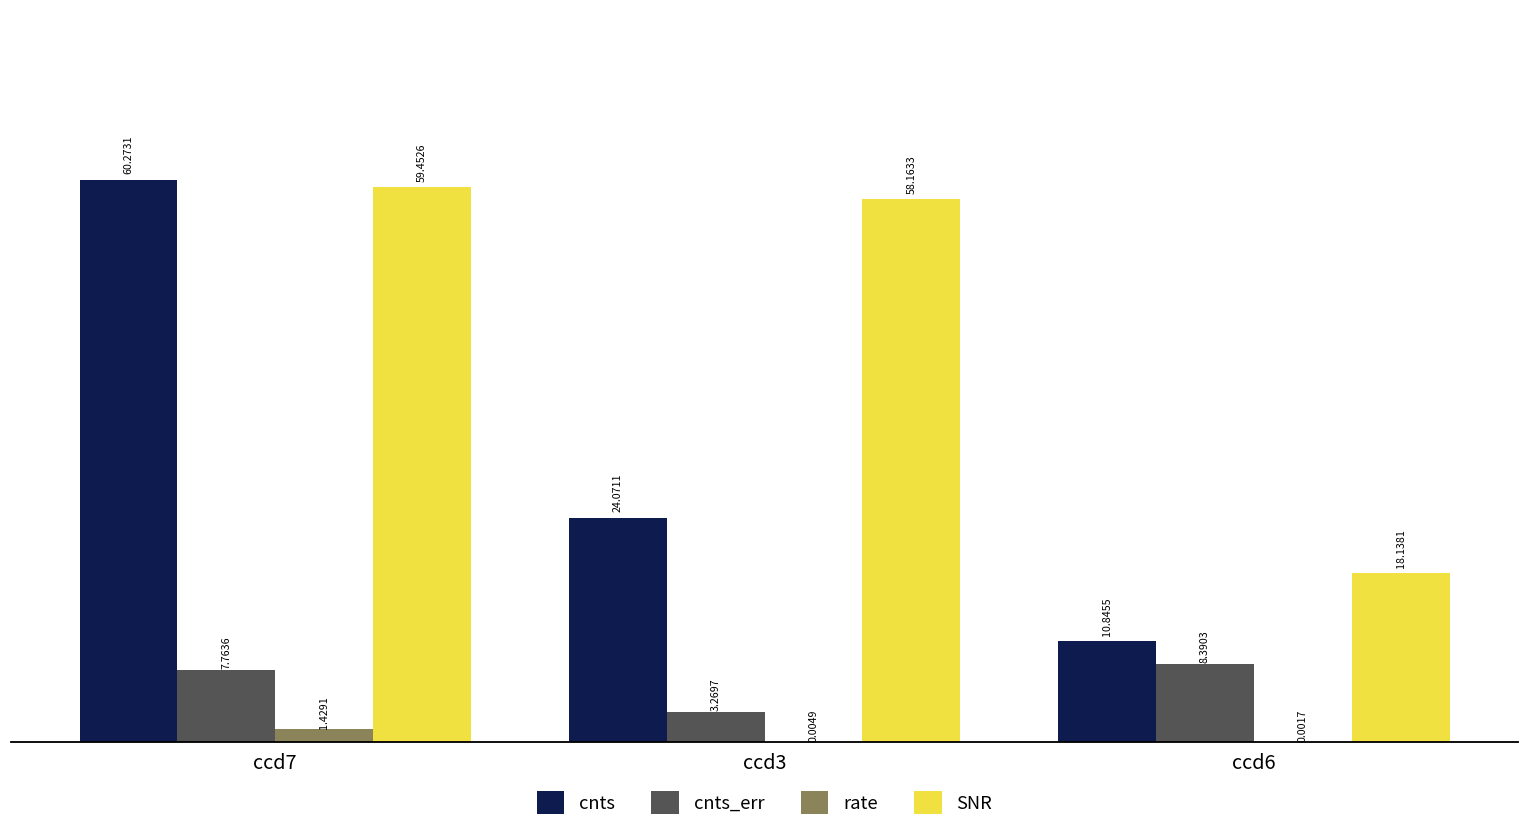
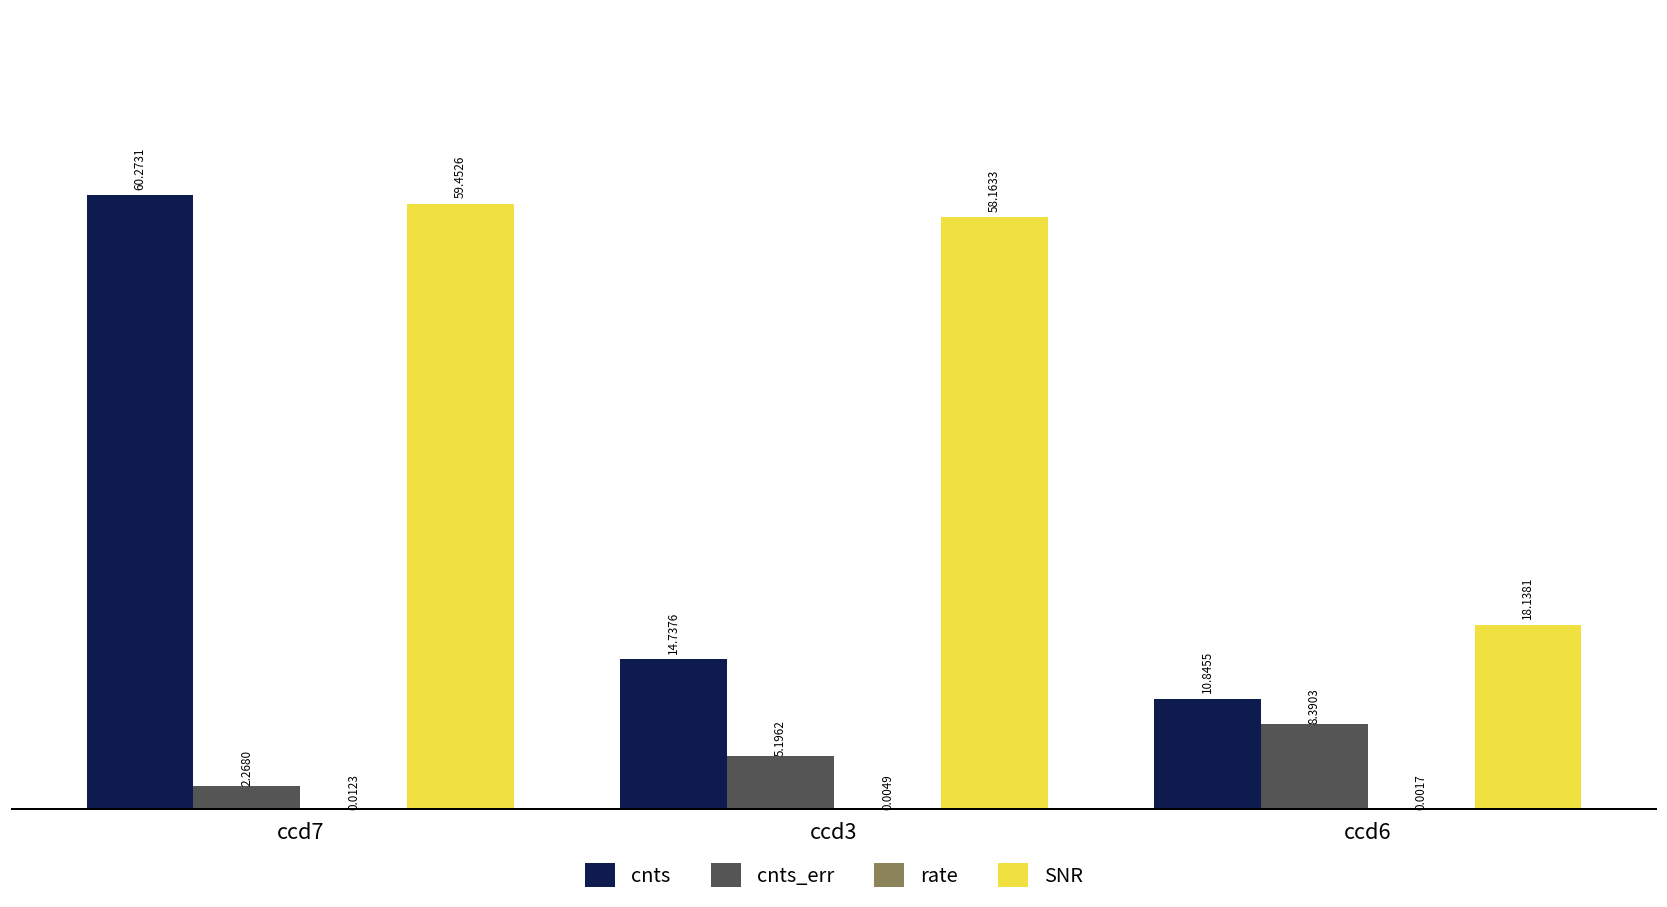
cnts_err, ccd7: 7.7636 -> 2.2680
rate, ccd7: 1.4291 -> 0.0123
cnts, ccd3: 24.0711 -> 14.7376
cnts_err, ccd3: 3.2697 -> 5.1962
